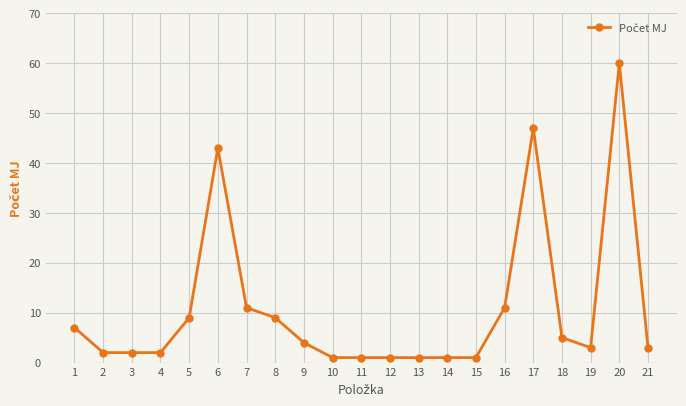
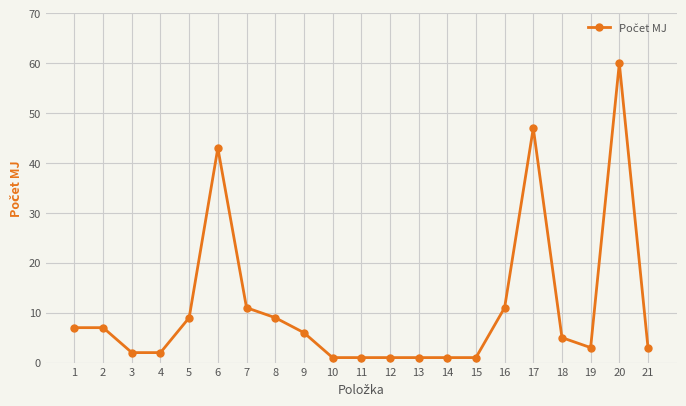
2: 2 -> 7
9: 4 -> 6
